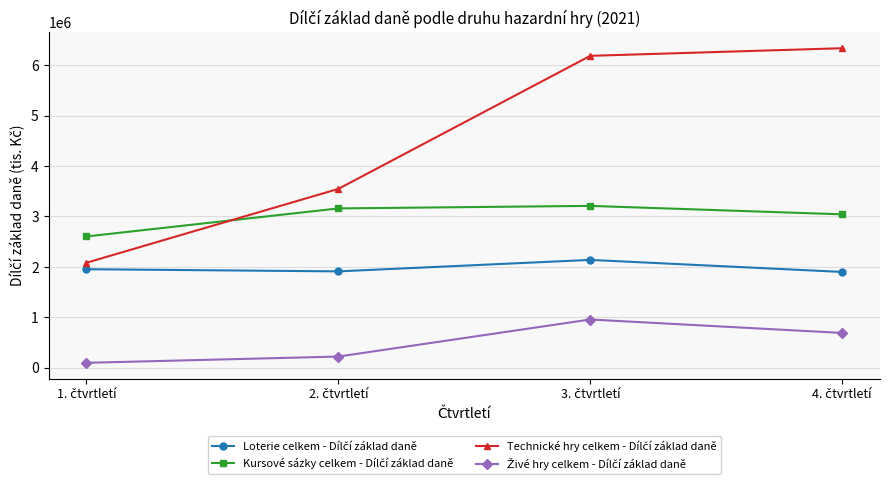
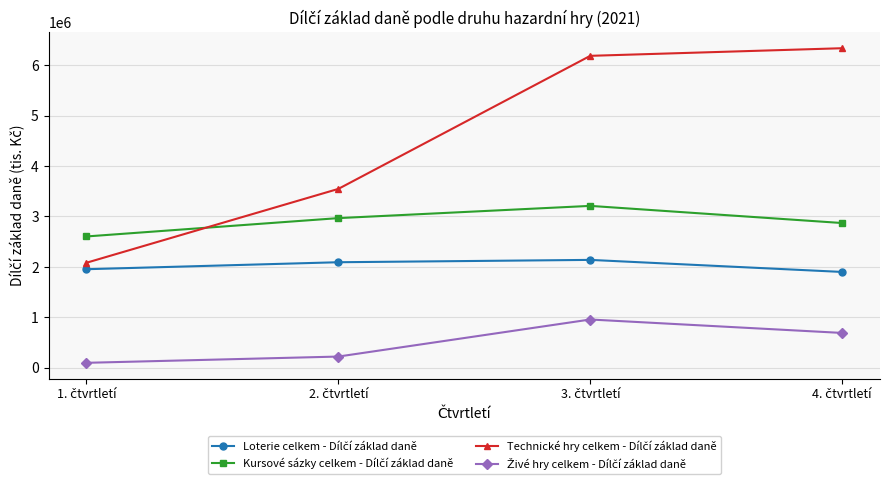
Loterie celkem - Dílčí základ daně, 2. čtvrtletí: 1900000 -> 2100000
Kursové sázky celkem - Dílčí základ daně, 2. čtvrtletí: 3200000 -> 3000000
Kursové sázky celkem - Dílčí základ daně, 4. čtvrtletí: 3000000 -> 2900000
